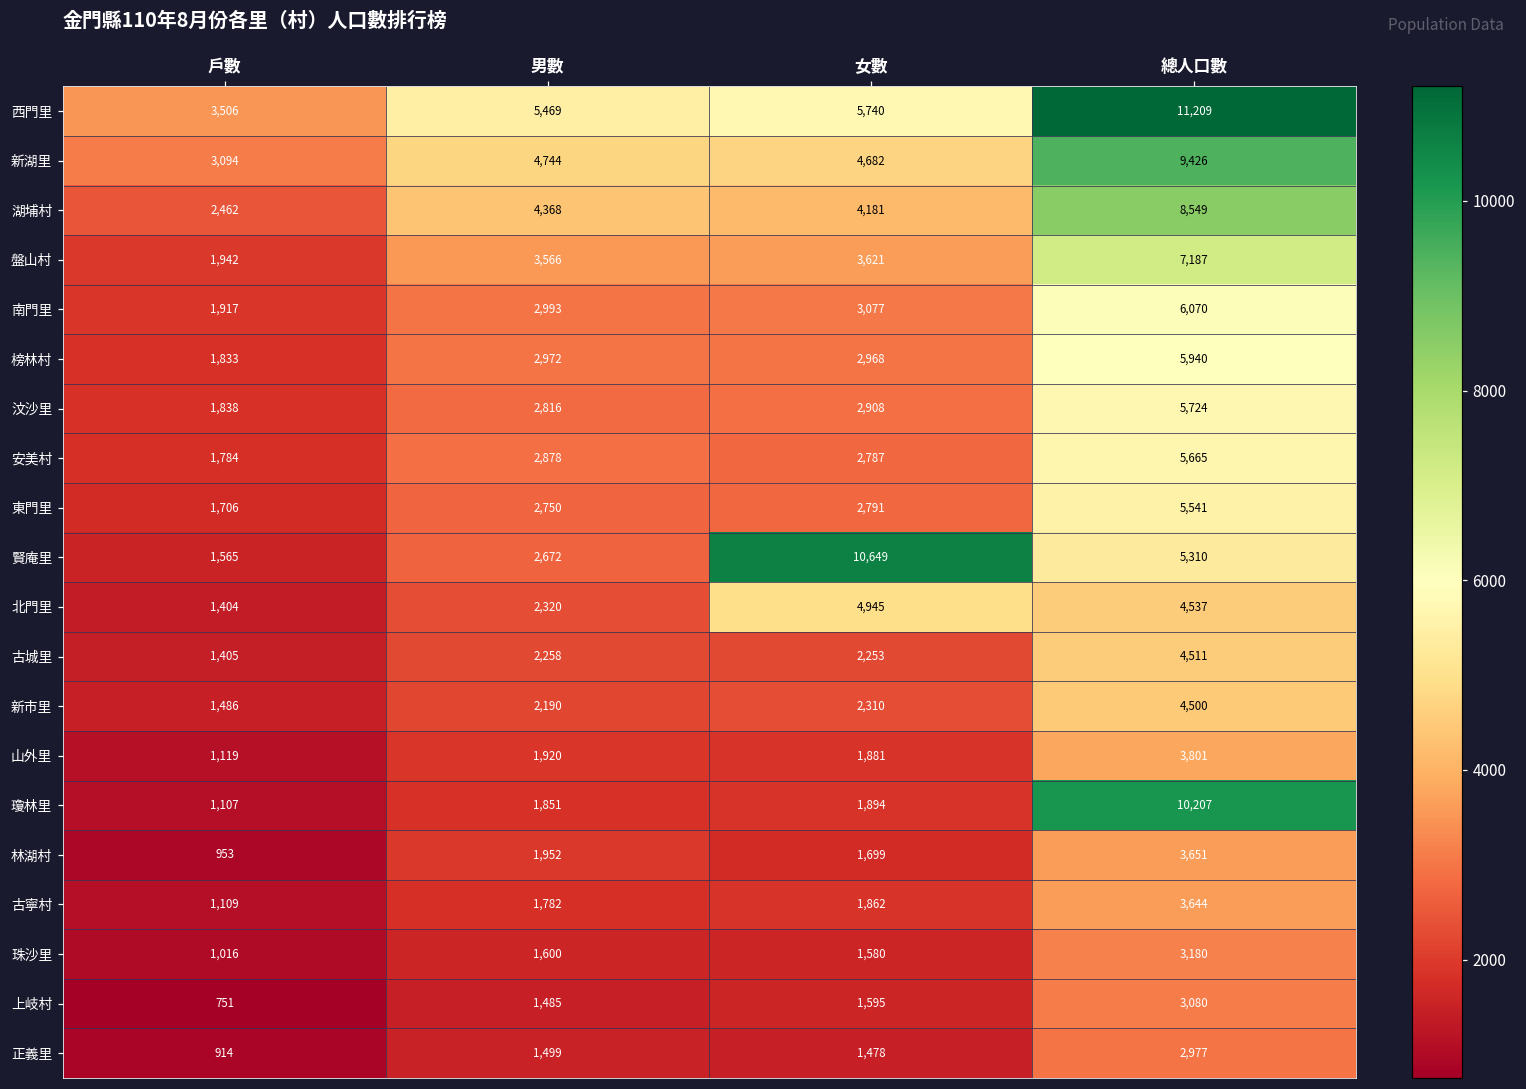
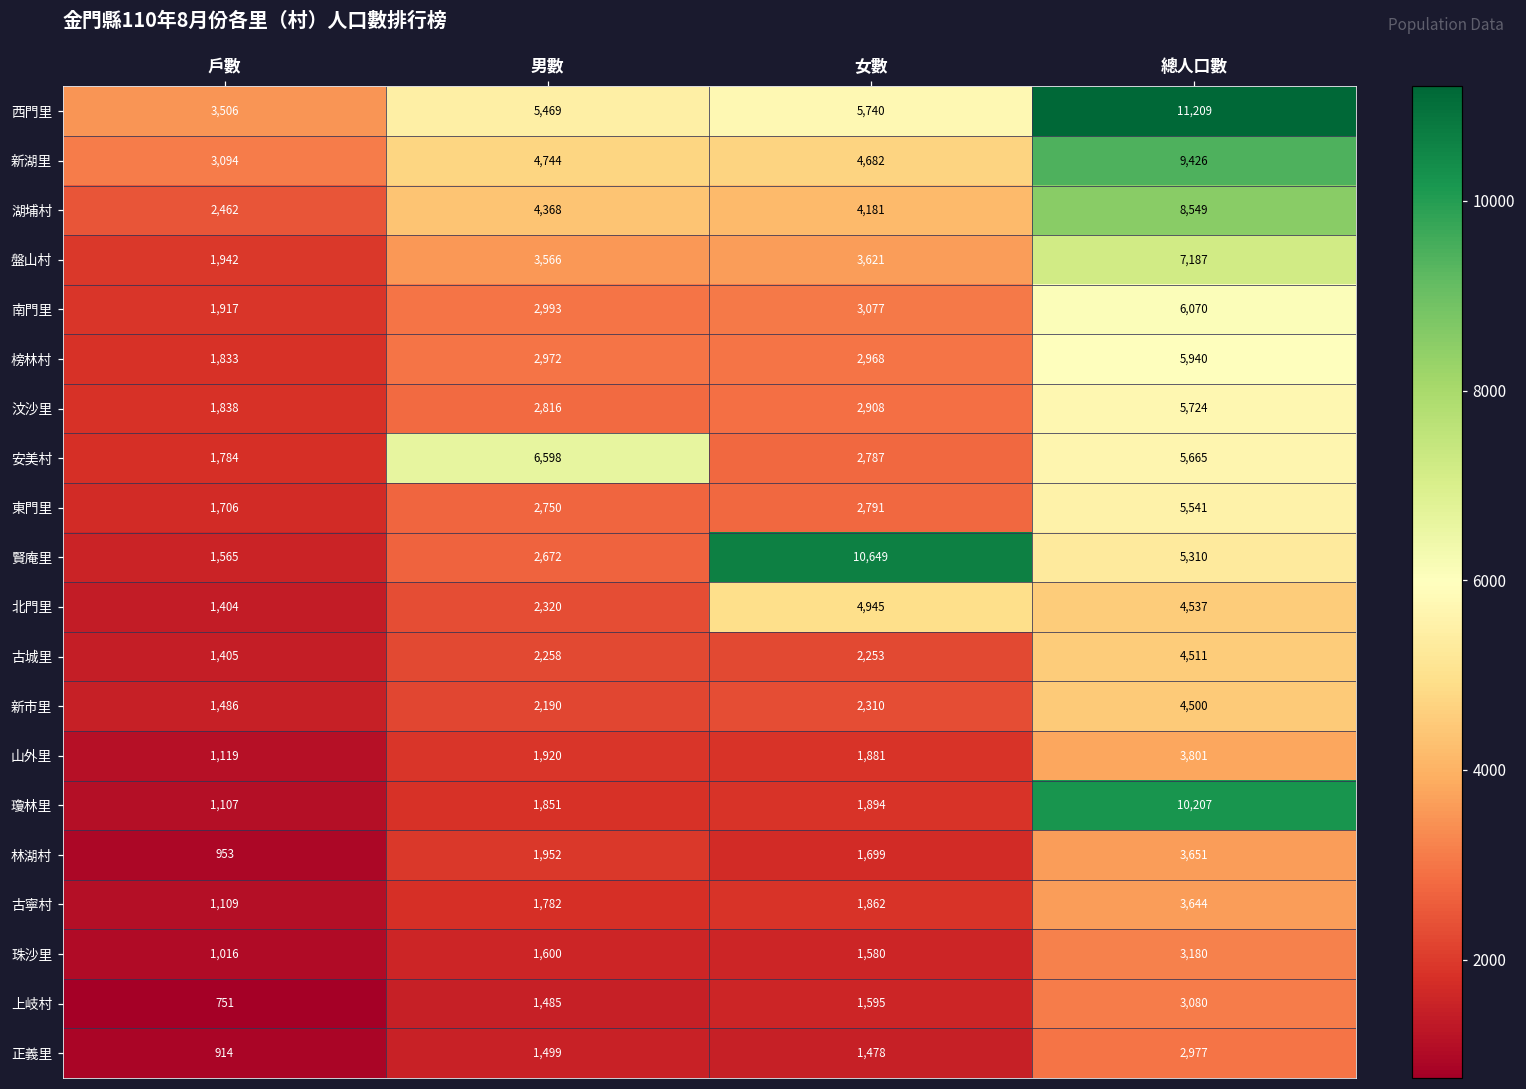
安美村, 男數: 2,878 -> 6,598
